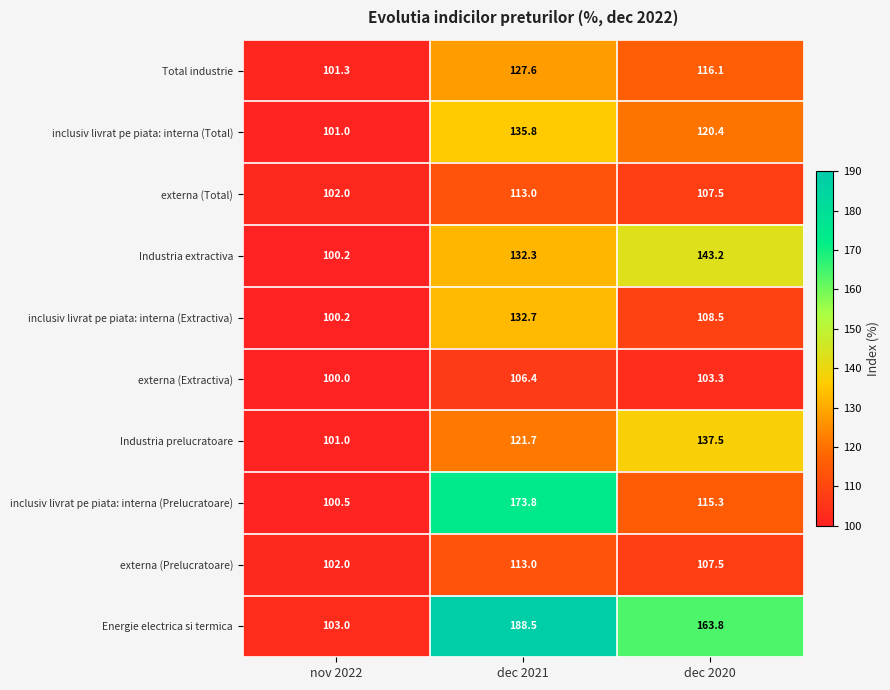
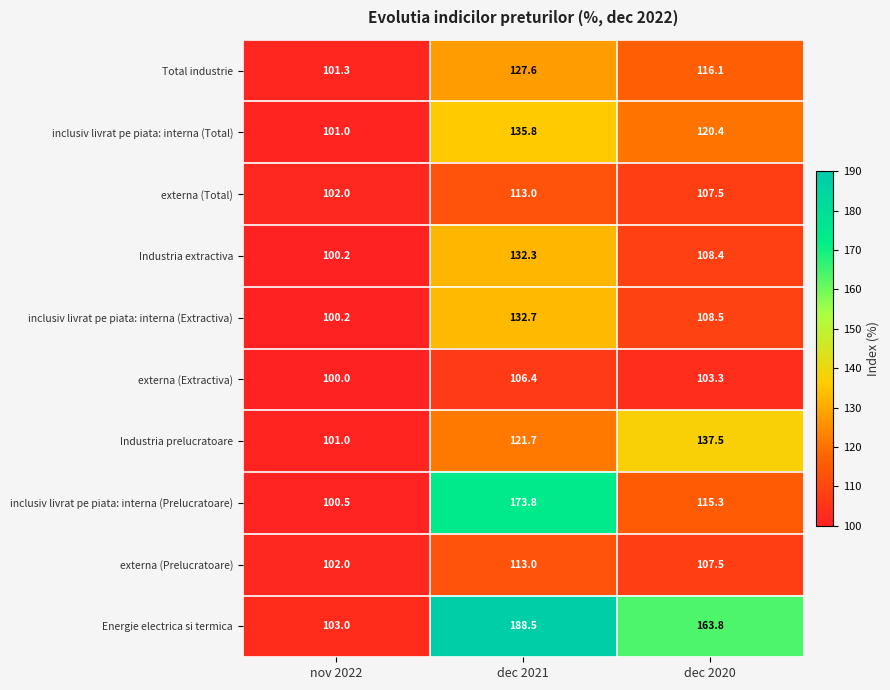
Industria extractiva, dec 2020: 143.2 -> 108.4
